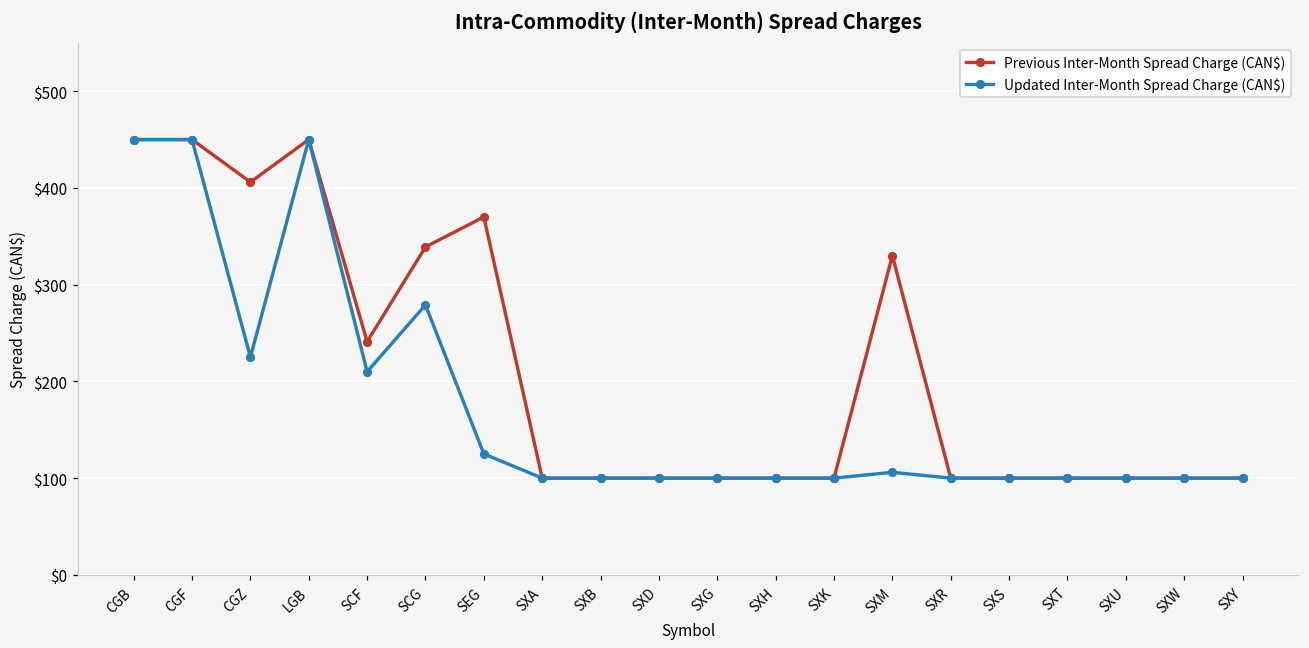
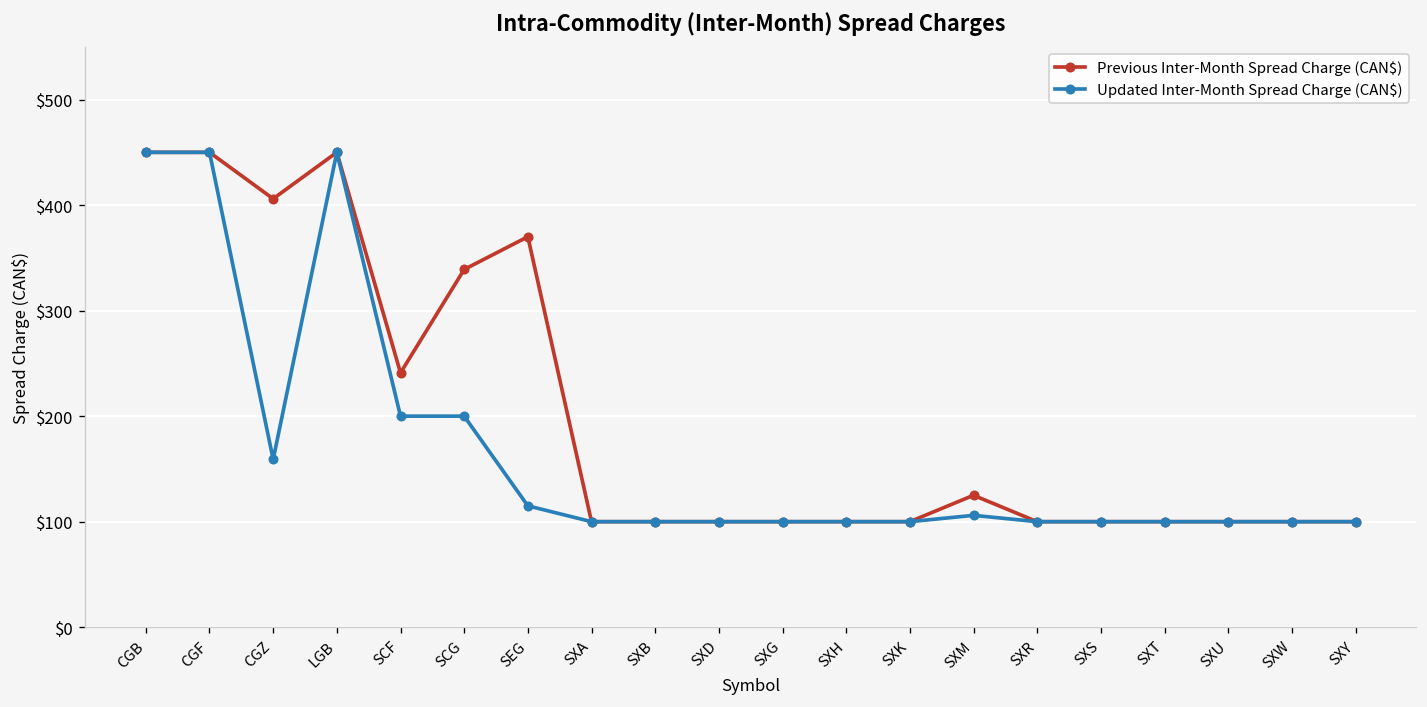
Updated Inter-Month Spread Charge (CAN$), CGZ: $230 -> $160
Updated Inter-Month Spread Charge (CAN$), SCF: $210 -> $200
Updated Inter-Month Spread Charge (CAN$), SCG: $280 -> $200
Updated Inter-Month Spread Charge (CAN$), SEG: $130 -> $120
Previous Inter-Month Spread Charge (CAN$), SXM: $330 -> $130
